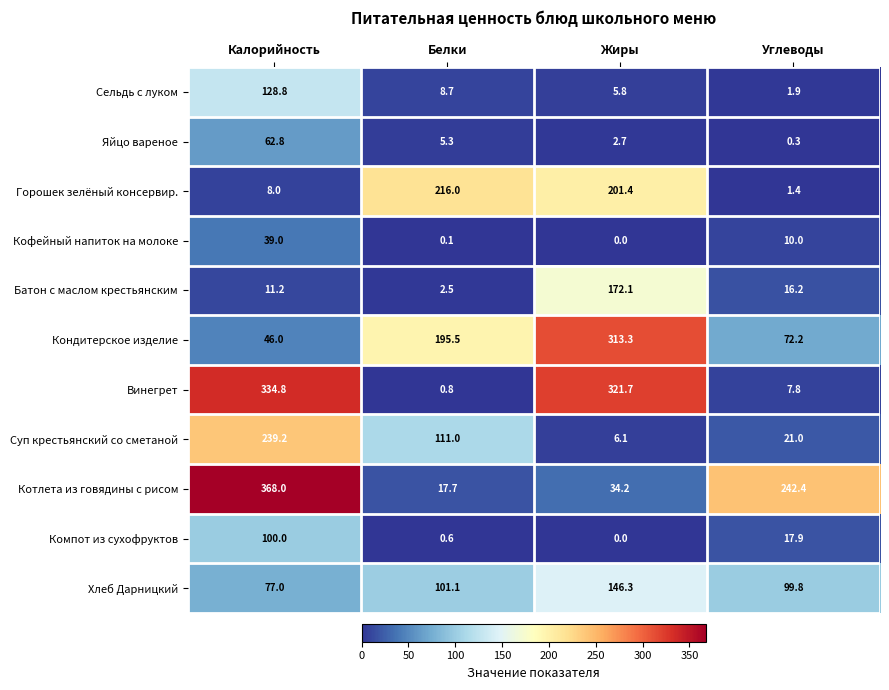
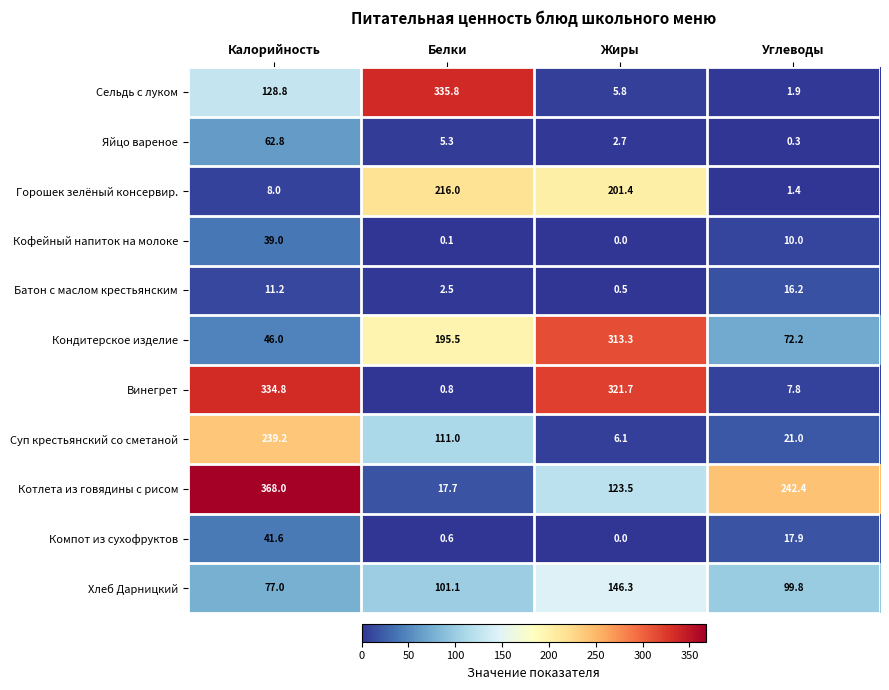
Сельдь с луком, Белки: 8.7 -> 335.8
Батон с маслом крестьянским, Жиры: 172.1 -> 0.5
Котлета из говядины с рисом, Жиры: 34.2 -> 123.5
Компот из сухофруктов, Калорийность: 100.0 -> 41.6
